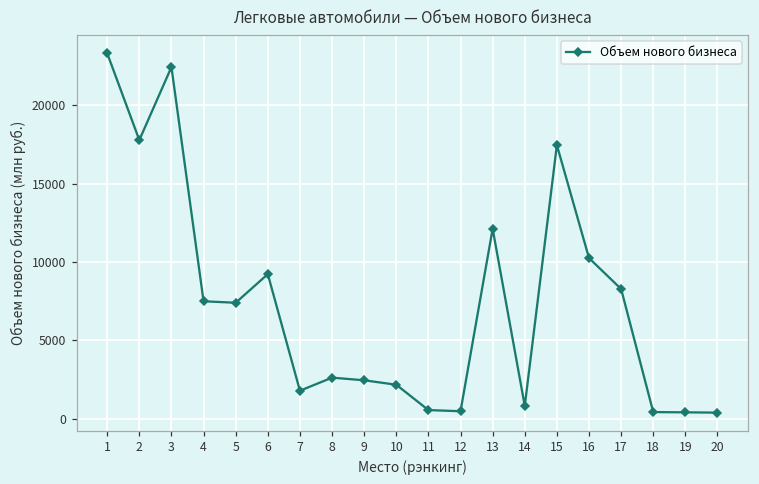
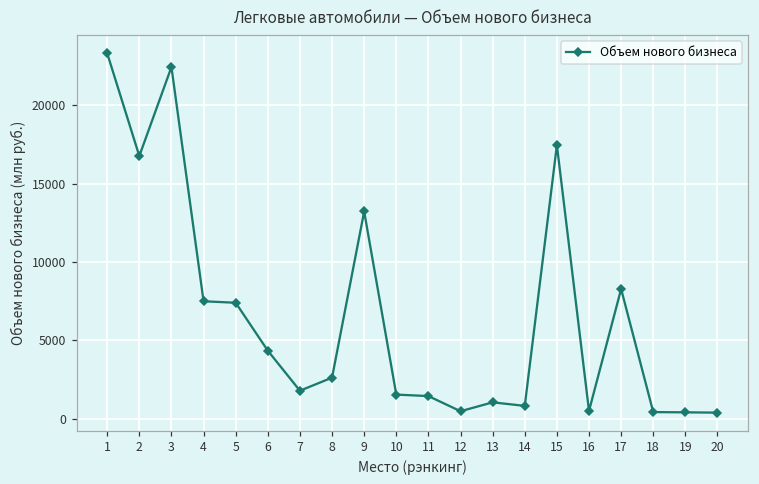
2: 17800 -> 16800
6: 9200 -> 4300
9: 2500 -> 13200
10: 2200 -> 1500
11: 600 -> 1500
13: 12100 -> 1100
16: 10200 -> 500
